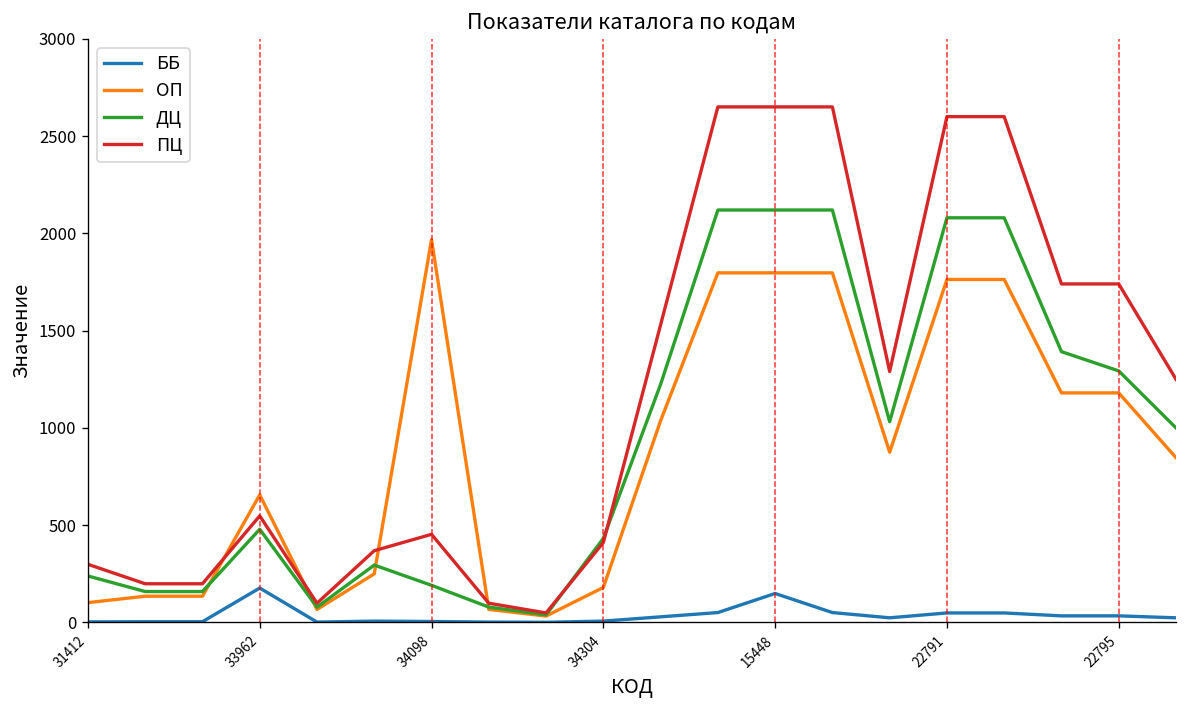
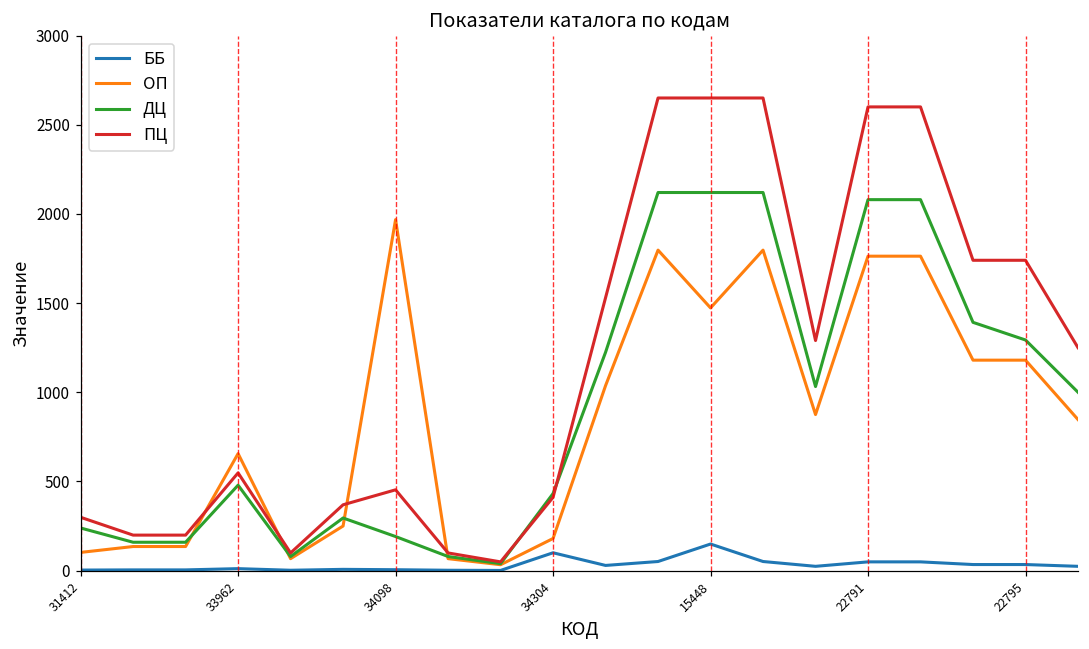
ББ, 33962: 180 -> 10
ББ, 34304: 10 -> 100
ОП, 15448: 1800 -> 1470
